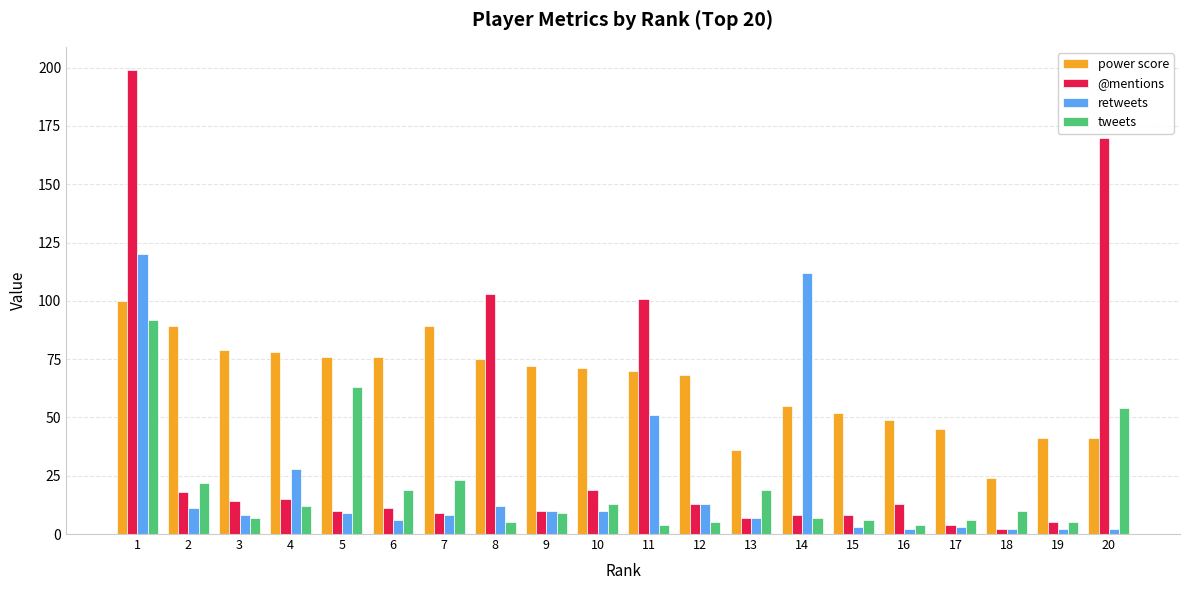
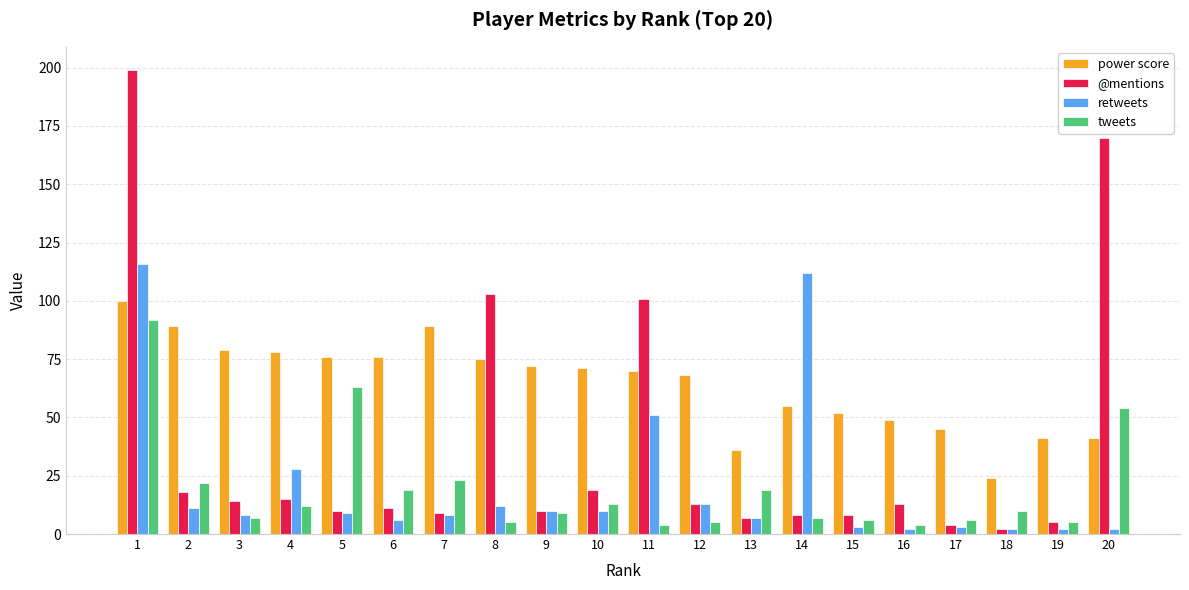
retweets, 1: 120 -> 116
